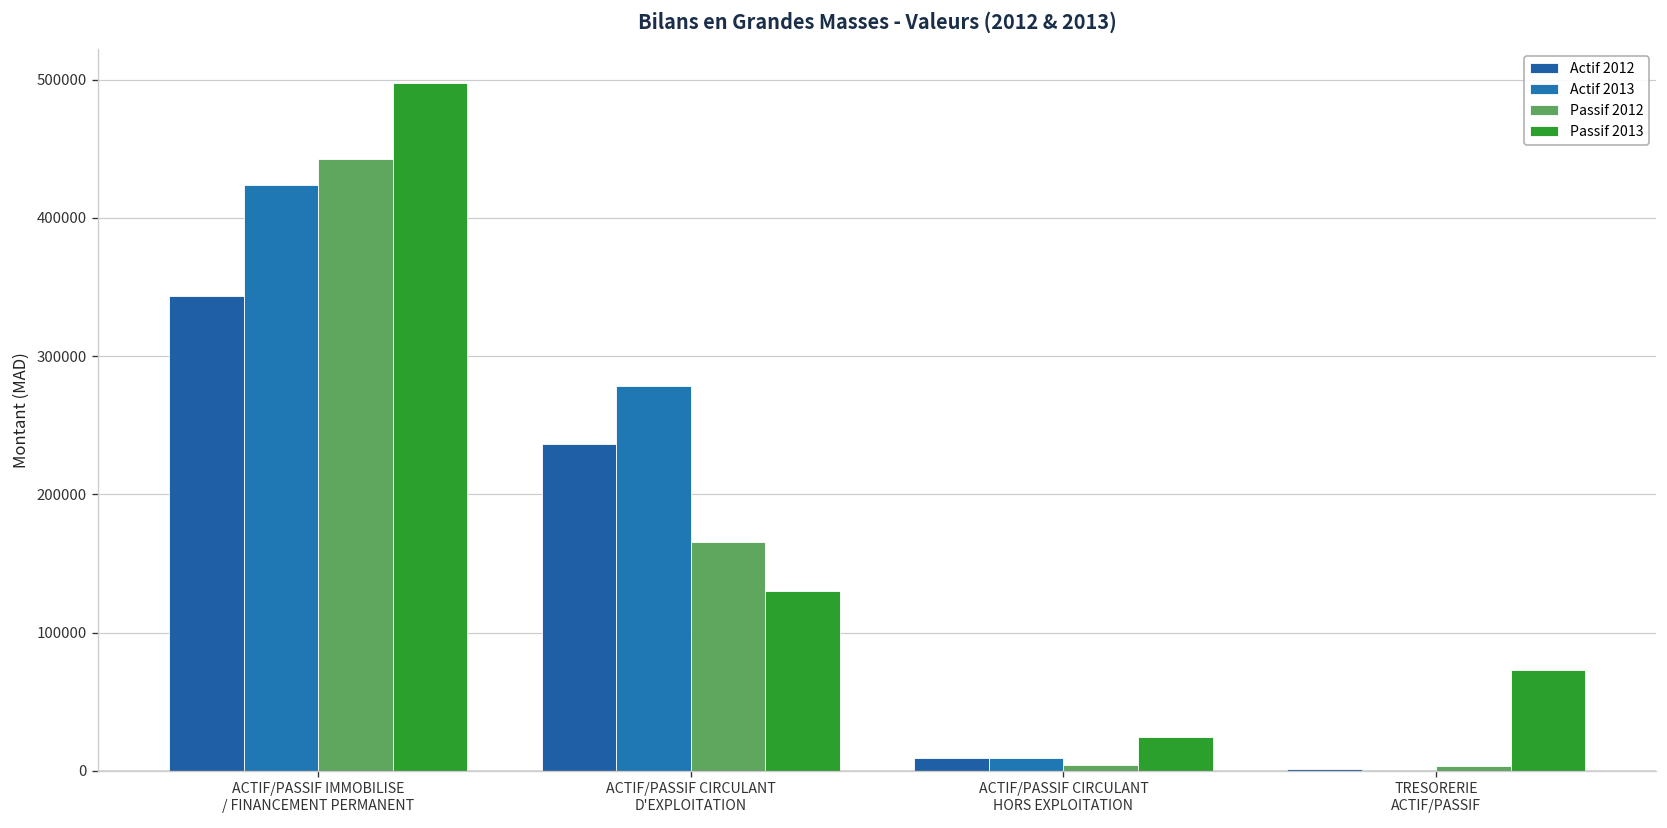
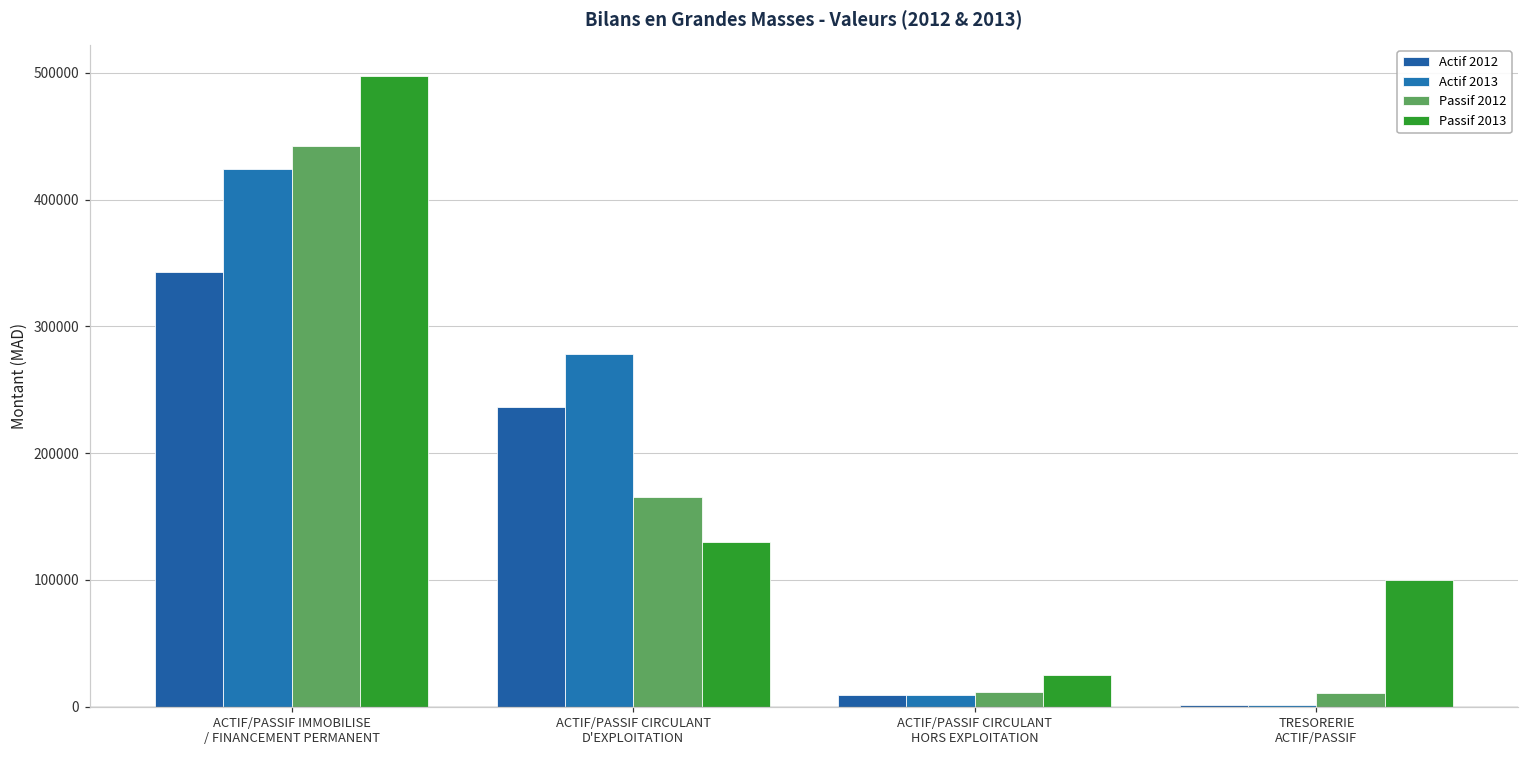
Passif 2012, ACTIF/PASSIF CIRCULANT HORS EXPLOITATION: 4000 -> 11000
Passif 2012, TRESORERIE ACTIF/PASSIF: 4000 -> 11000
Passif 2013, TRESORERIE ACTIF/PASSIF: 73000 -> 100000
